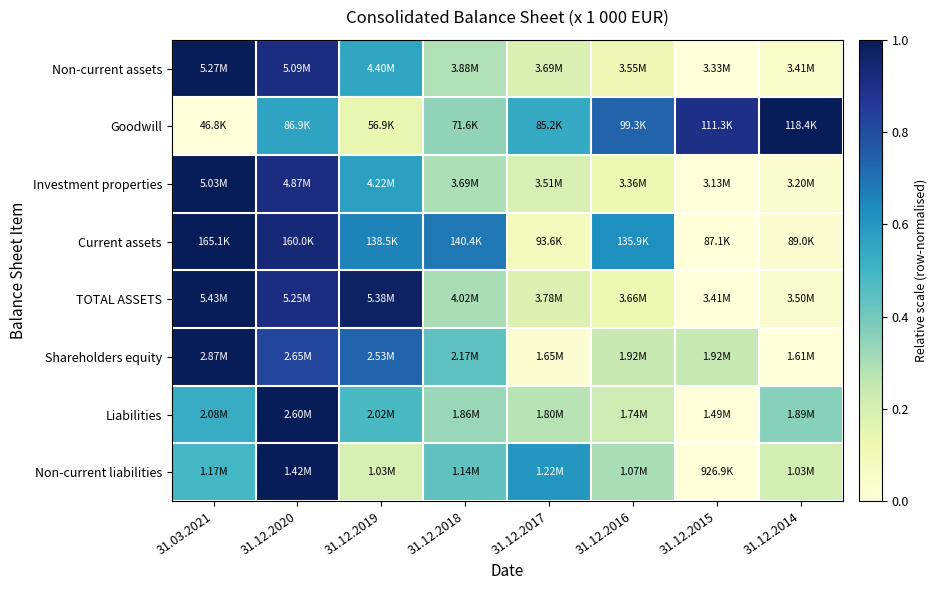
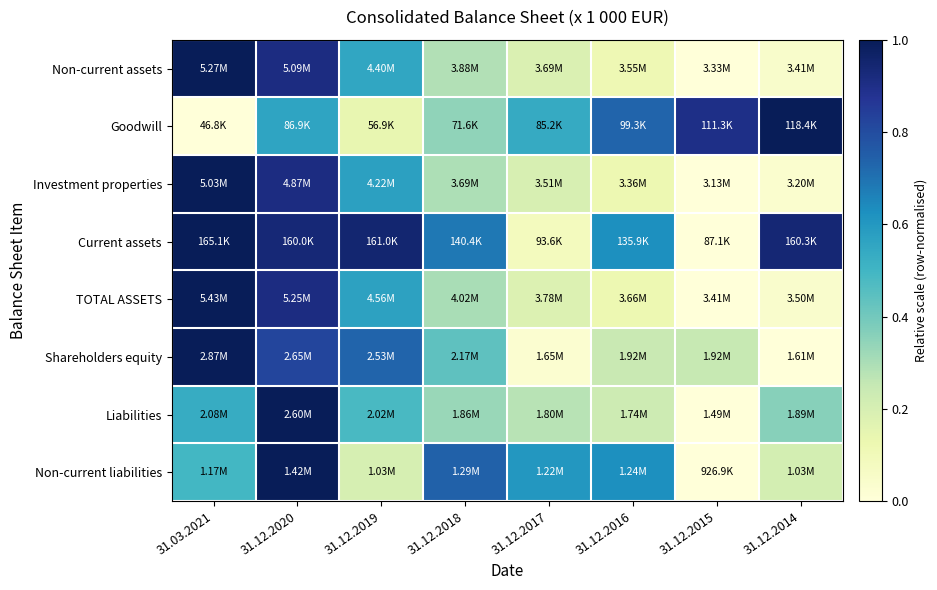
Current assets, 31.12.2019: 138.5K -> 161.0K
Current assets, 31.12.2014: 89.0K -> 160.3K
TOTAL ASSETS, 31.12.2019: 5.38M -> 4.56M
Non-current liabilities, 31.12.2018: 1.14M -> 1.29M
Non-current liabilities, 31.12.2016: 1.07M -> 1.24M
